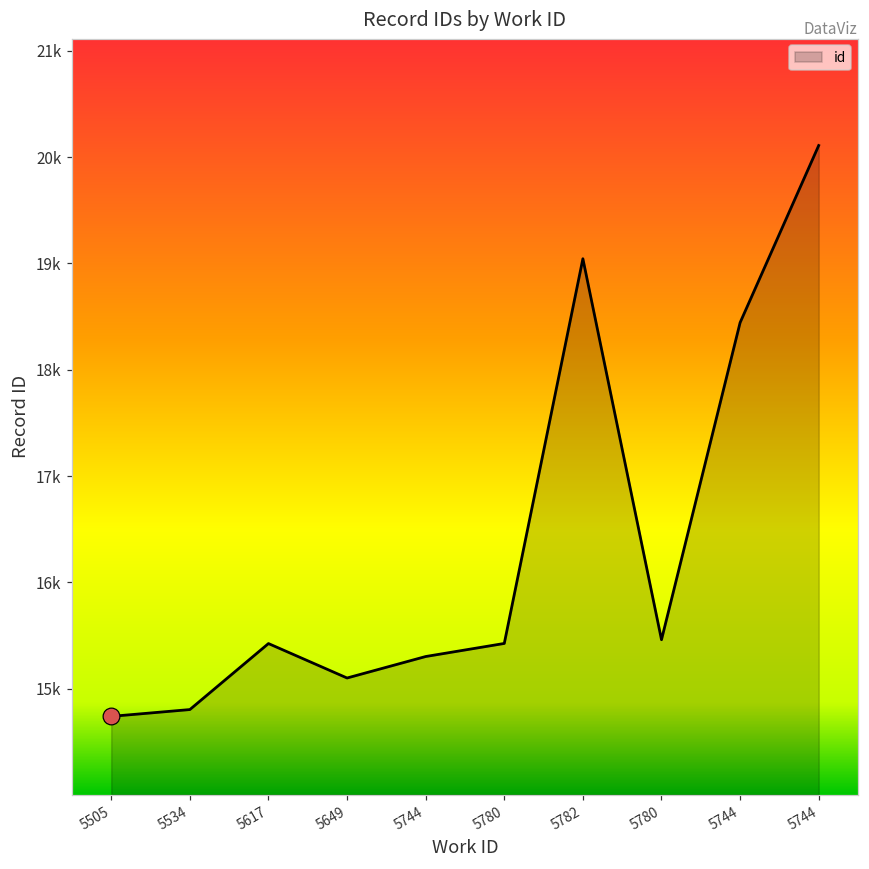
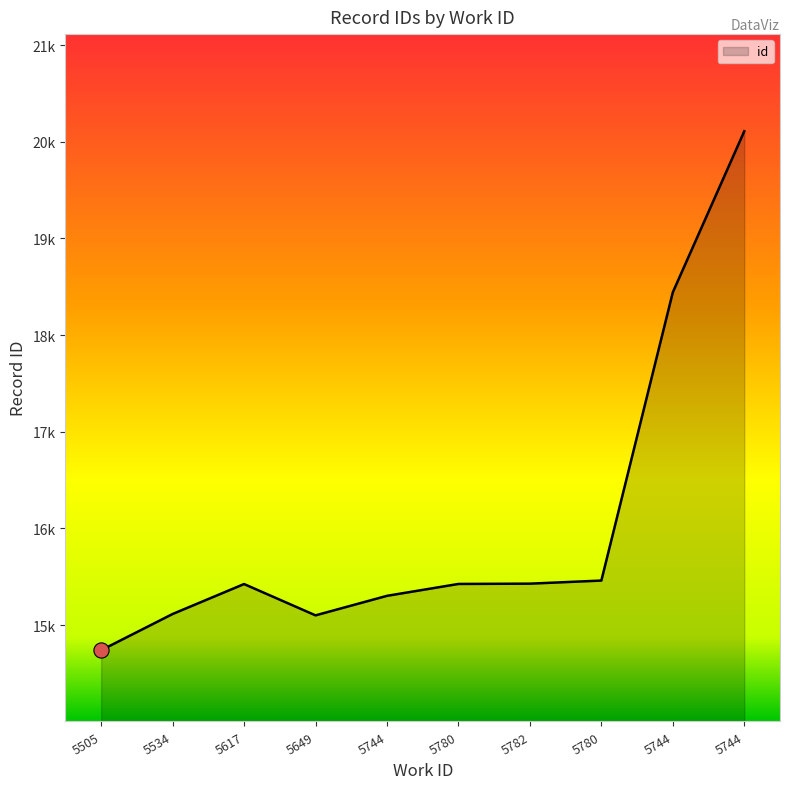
id, 5534: 14800 -> 15100
id, 5782: 19000 -> 15400
